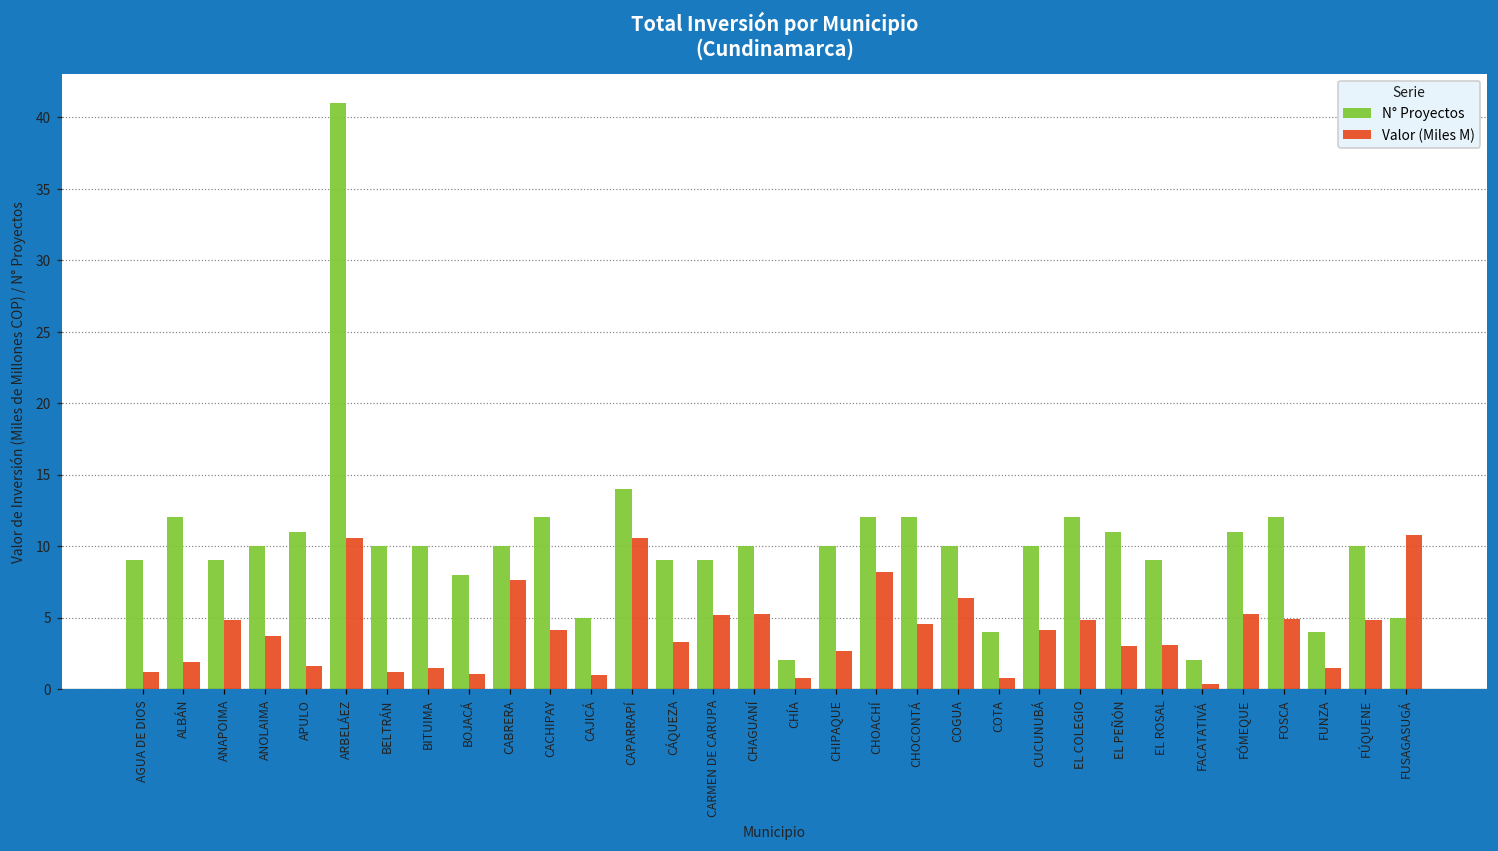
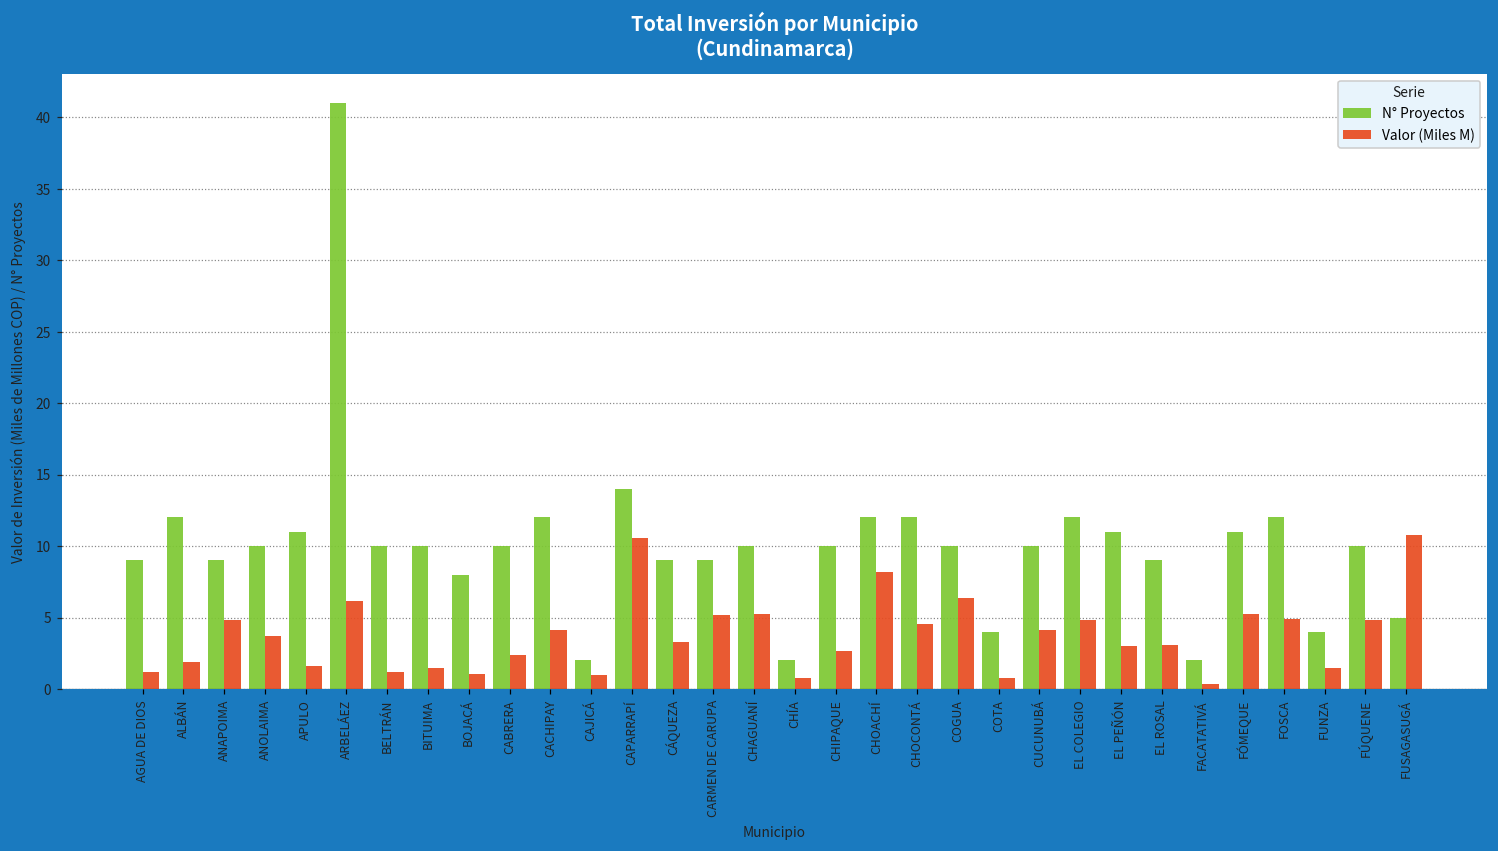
Valor (Miles M), ARBELÁEZ: 10.6 -> 6.1
Valor (Miles M), CABRERA: 7.6 -> 2.4
N° Proyectos, CAJICÁ: 5 -> 2
